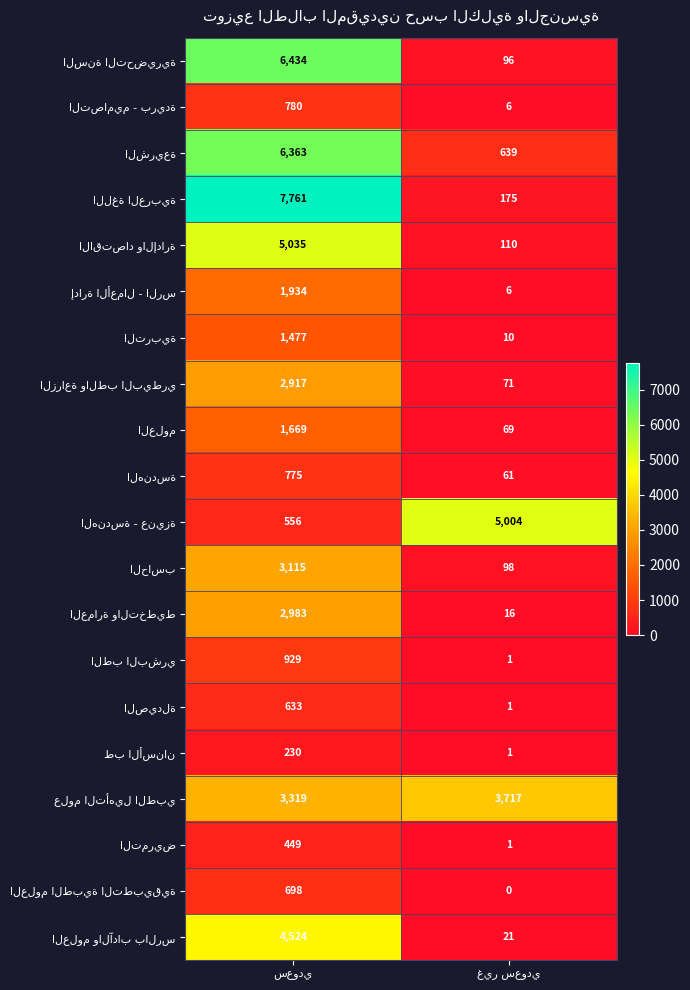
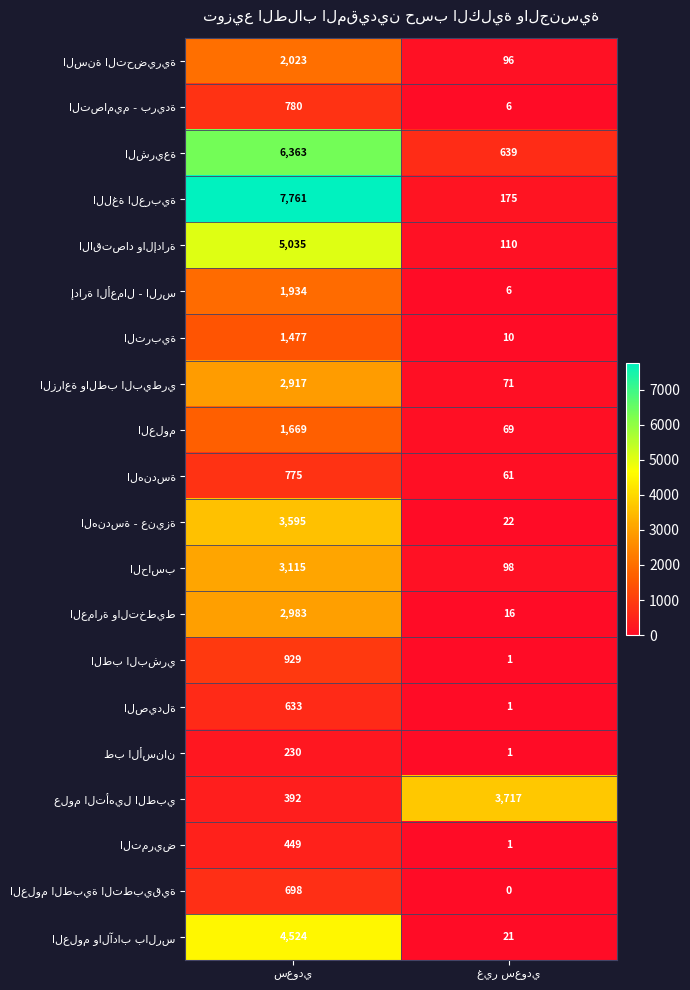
السنة التحضيرية, سعودي: 6,434 -> 2,023
الهندسة - عنيزة, سعودي: 556 -> 3,595
الهندسة - عنيزة, غير سعودي: 5,004 -> 22
علوم التأهيل الطبي, سعودي: 3,319 -> 392
